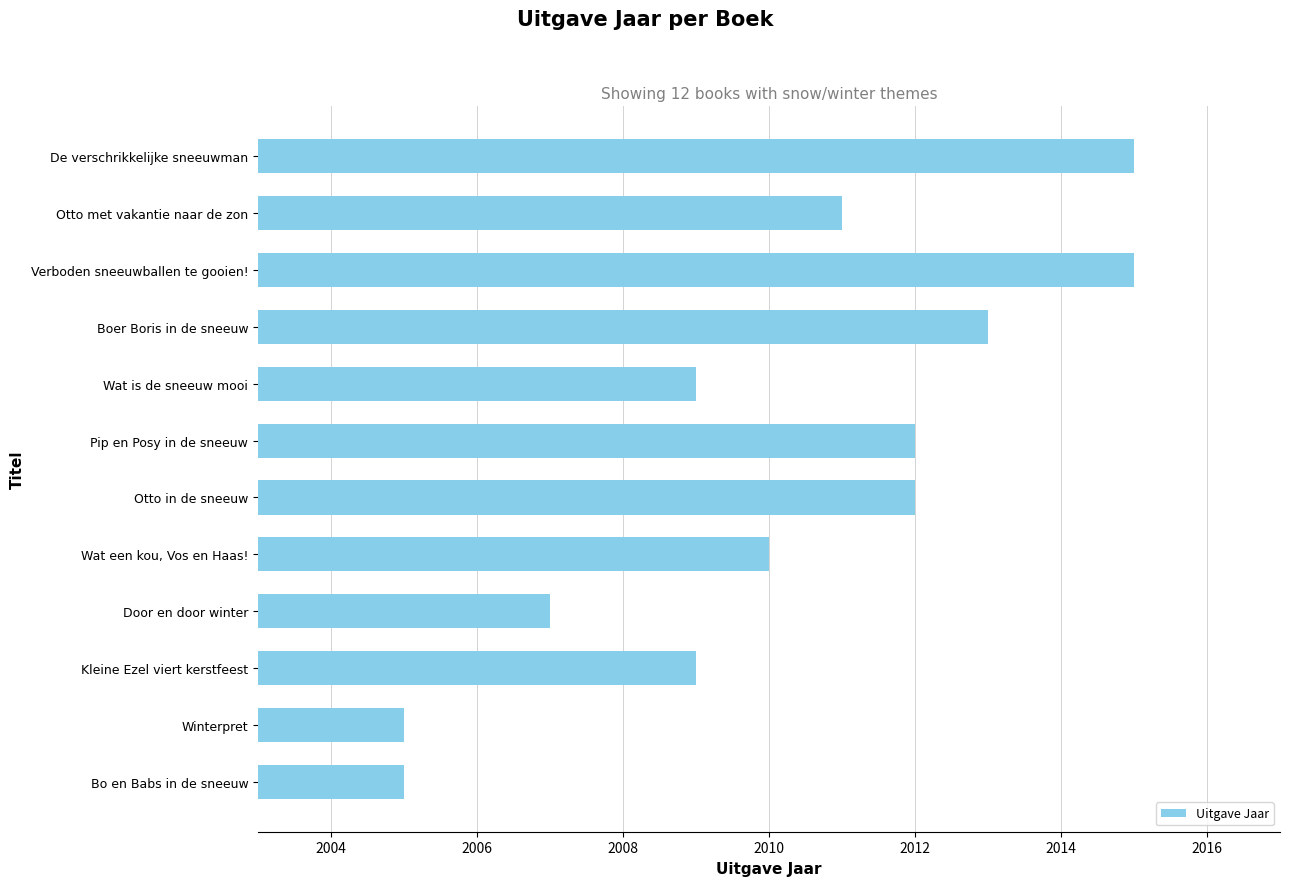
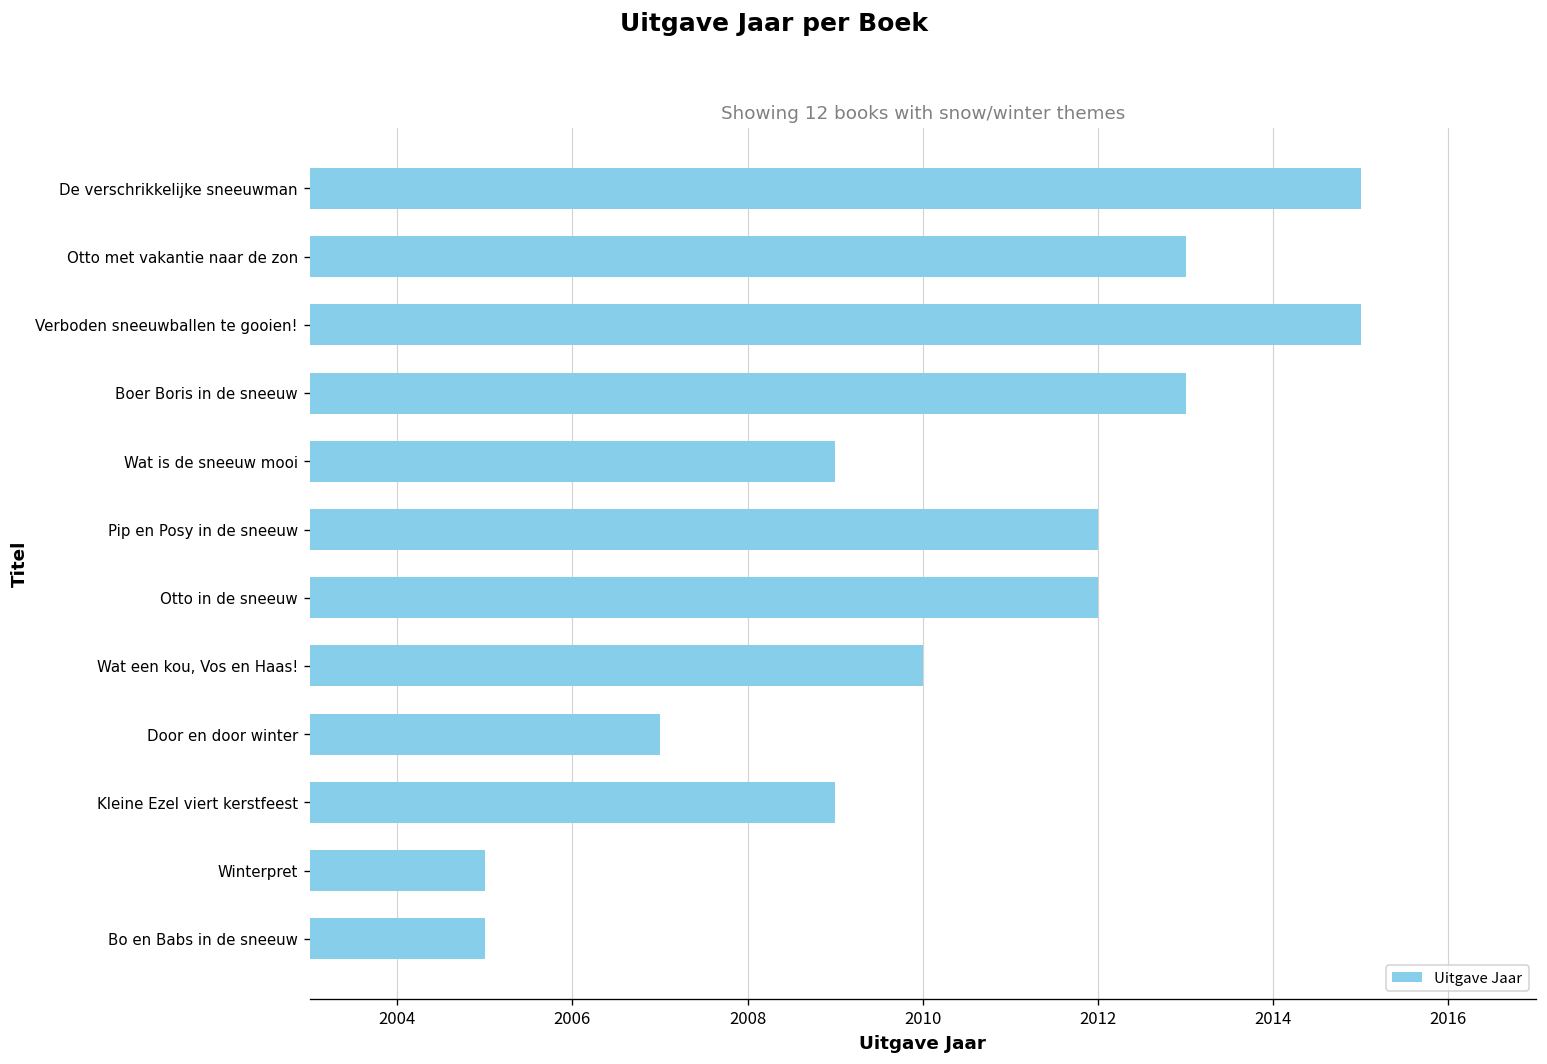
Otto met vakantie naar de zon: 2011 -> 2013
